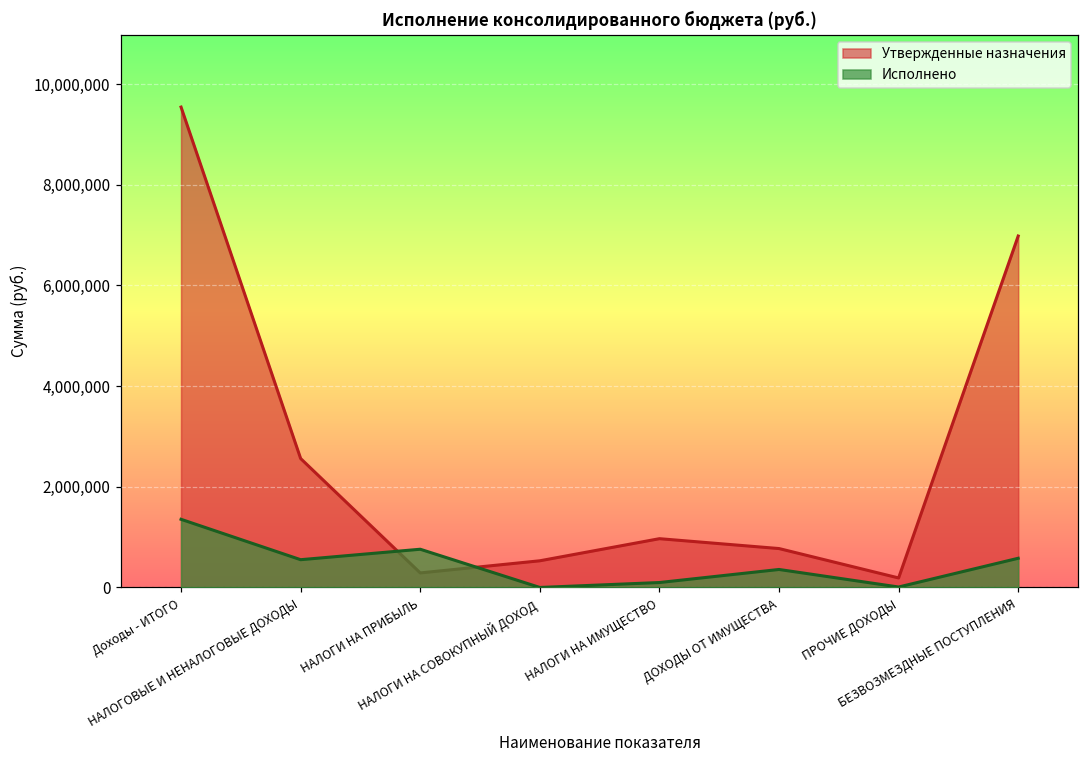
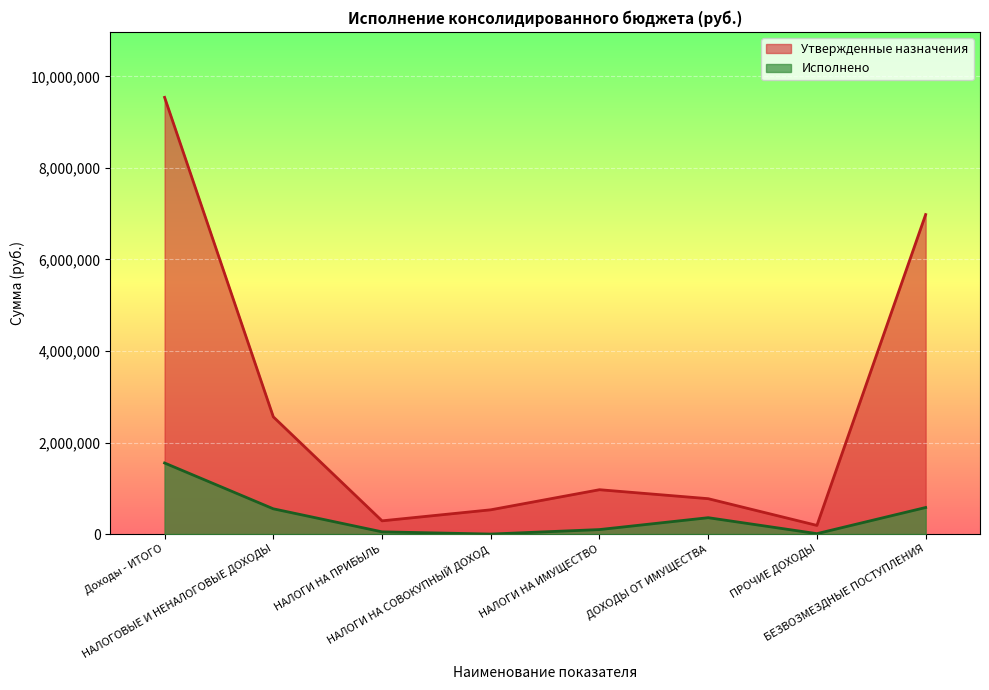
Исполнено, Доходы - ИТОГО: 1,400,000 -> 1,600,000
Исполнено, НАЛОГИ НА ПРИБЫЛЬ: 800,000 -> 0
